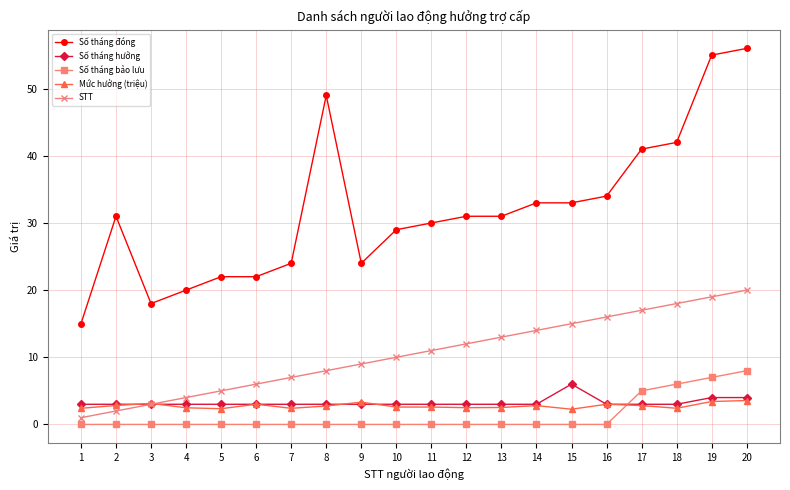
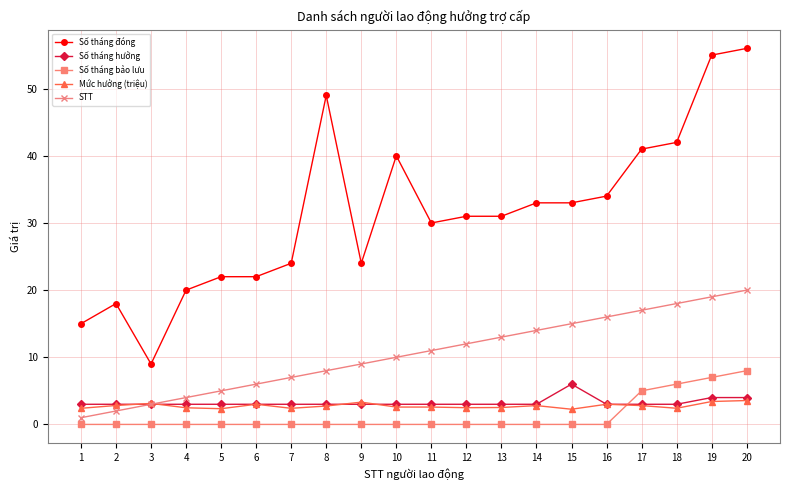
Số tháng đóng, 2: 31 -> 18
Số tháng đóng, 3: 18 -> 9
Số tháng đóng, 10: 29 -> 40
